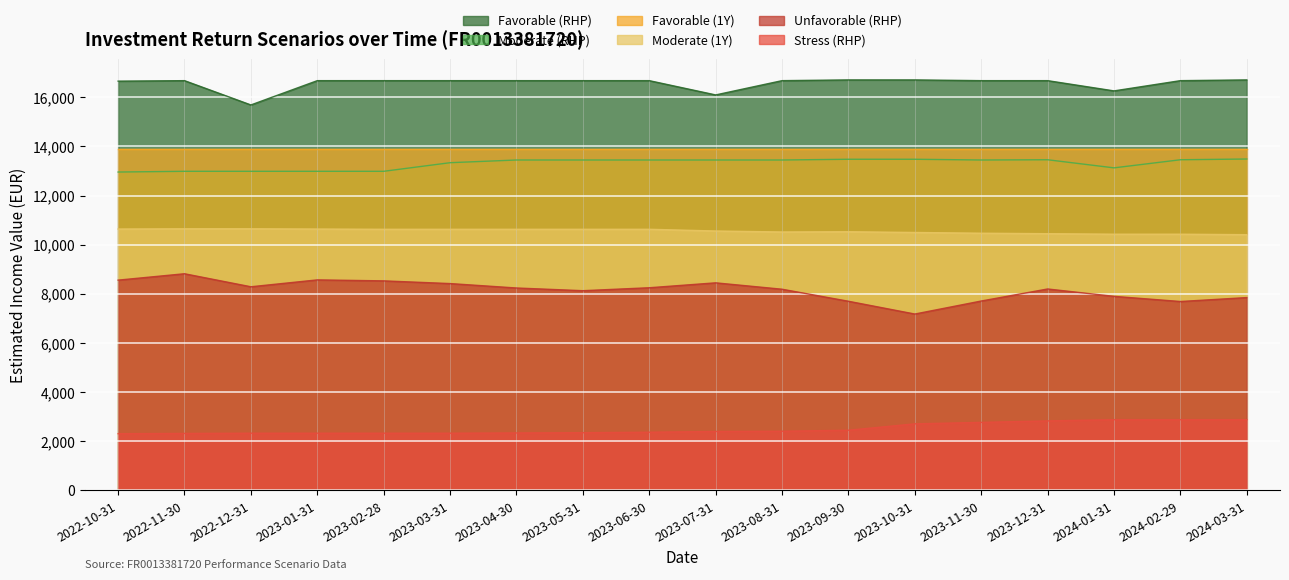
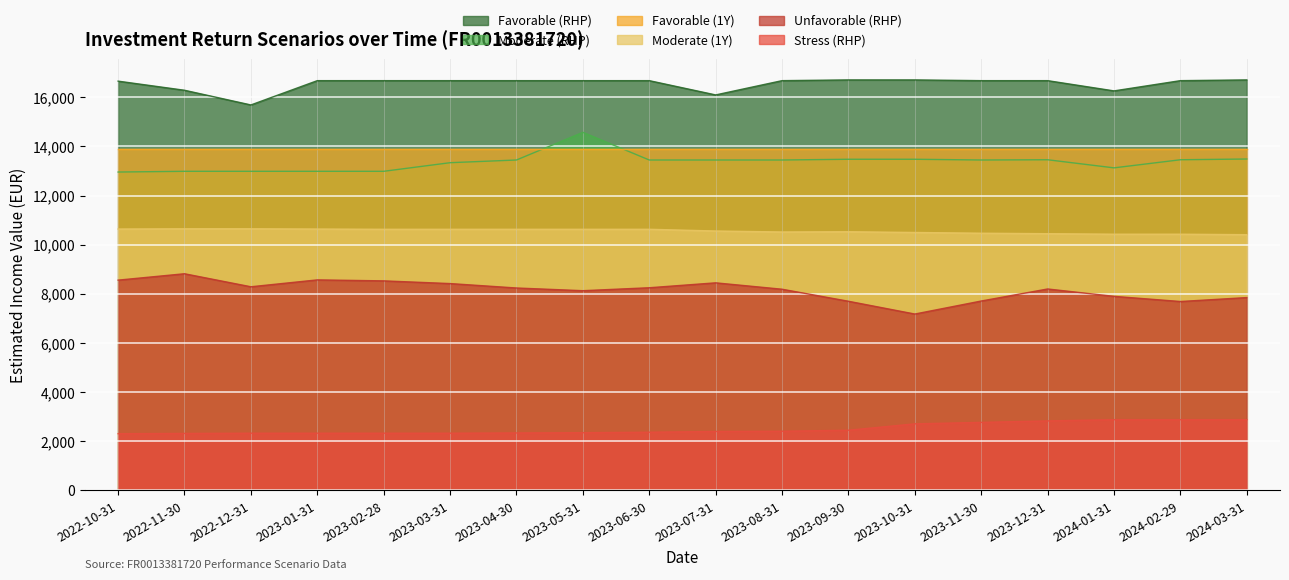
Favorable (RHP), 2022-11-30: 16,700 -> 16,300
Moderate (RHP), 2023-05-31: 13,500 -> 14,600
